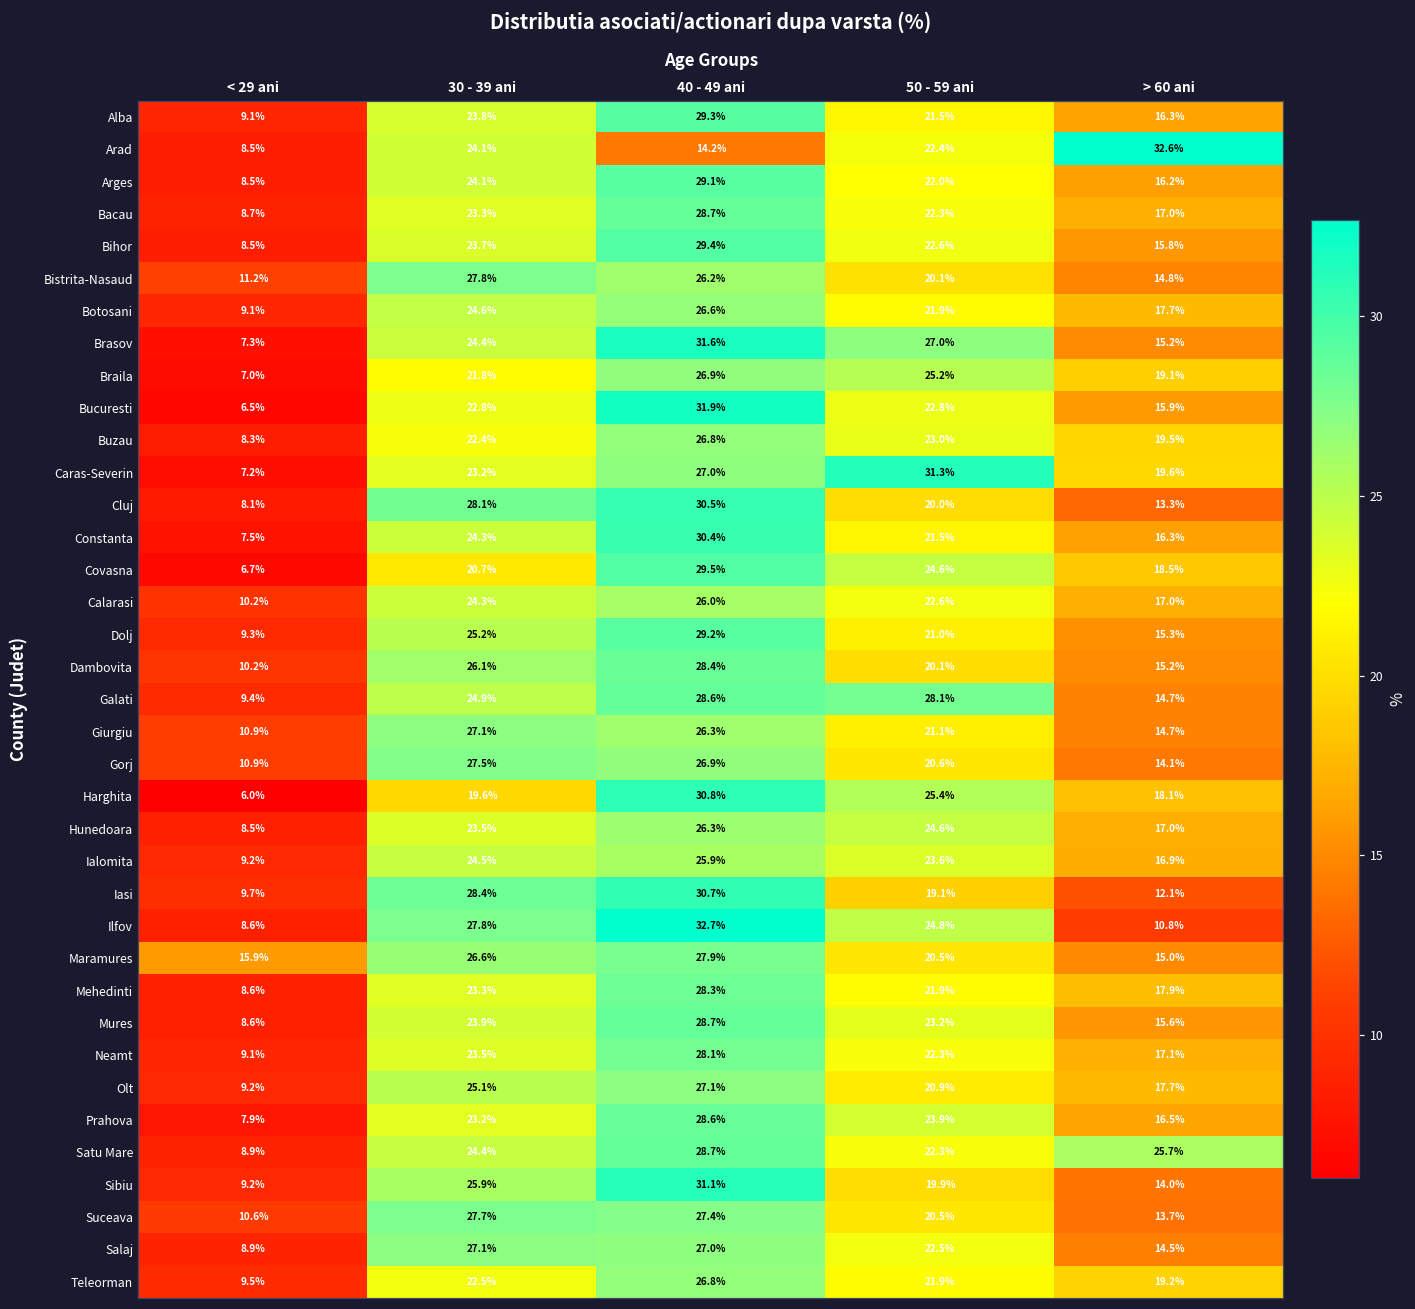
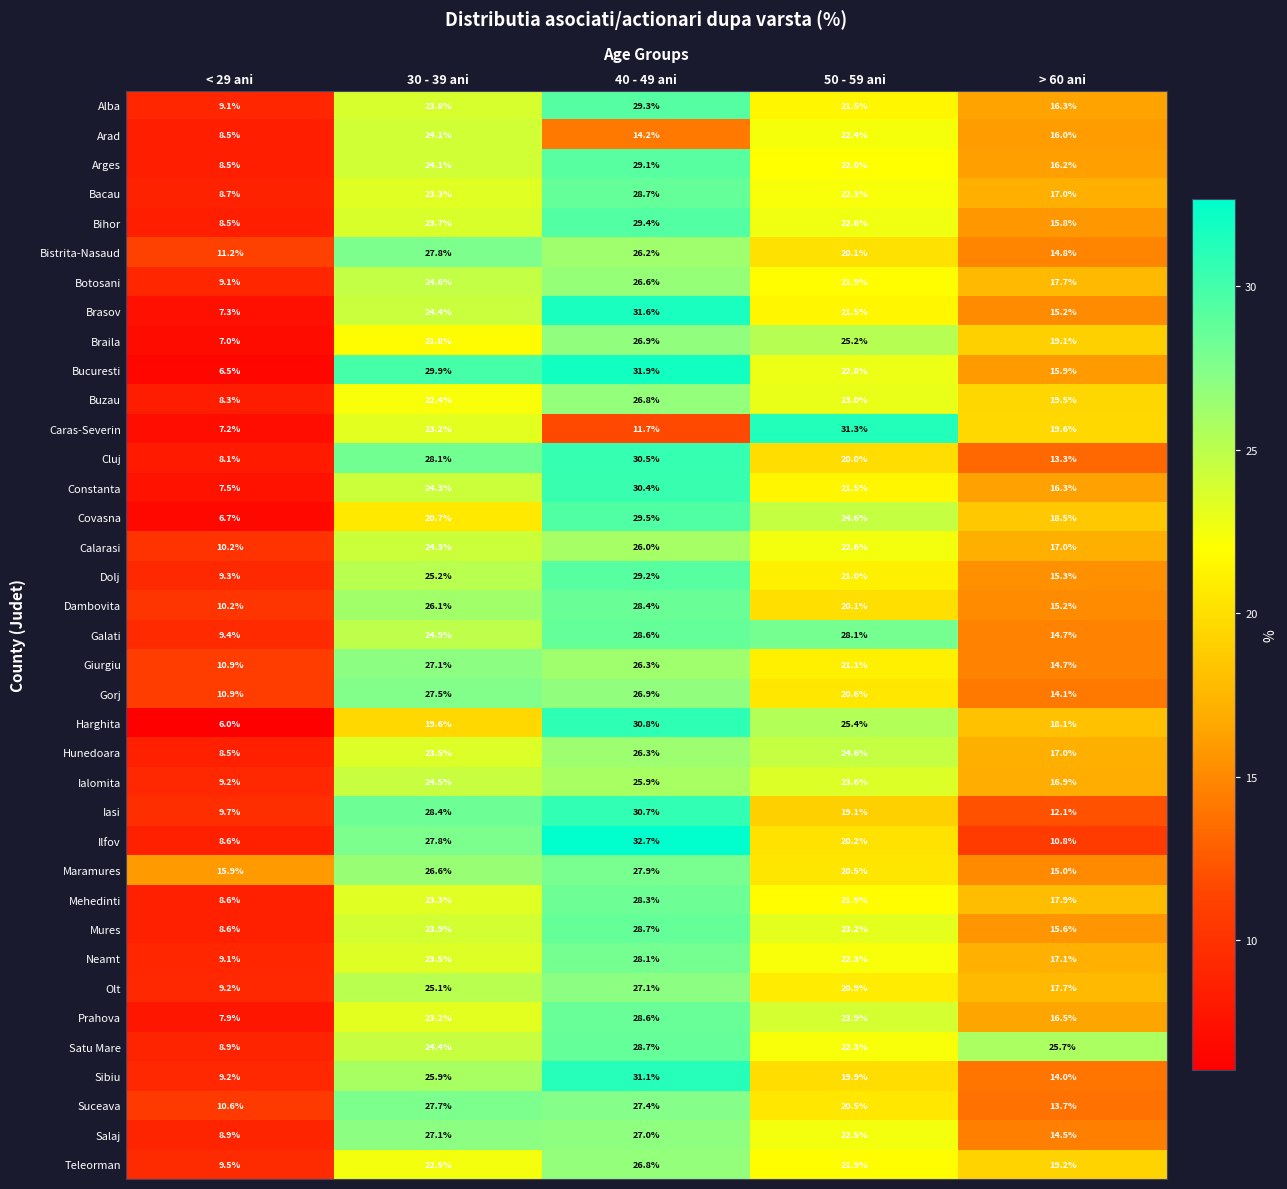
Arad, > 60 ani: 32.6% -> 16.0%
Brasov, 50 - 59 ani: 27.0% -> 21.5%
Bucuresti, 30 - 39 ani: 22.8% -> 29.9%
Caras-Severin, 40 - 49 ani: 27.0% -> 11.7%
Ilfov, 50 - 59 ani: 24.8% -> 20.2%
